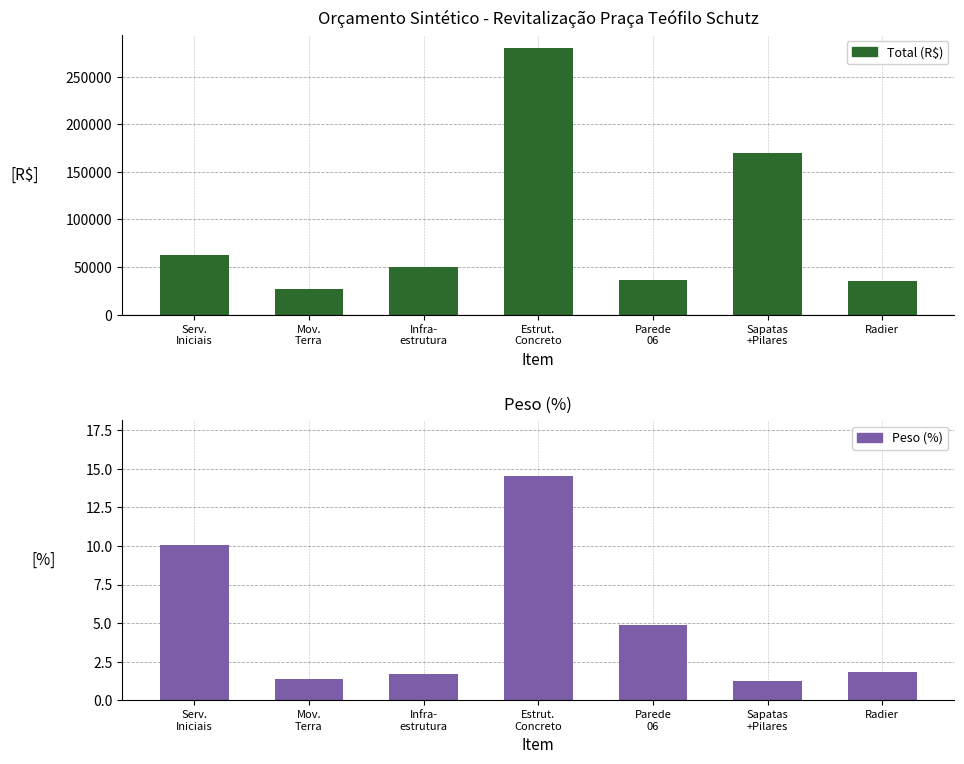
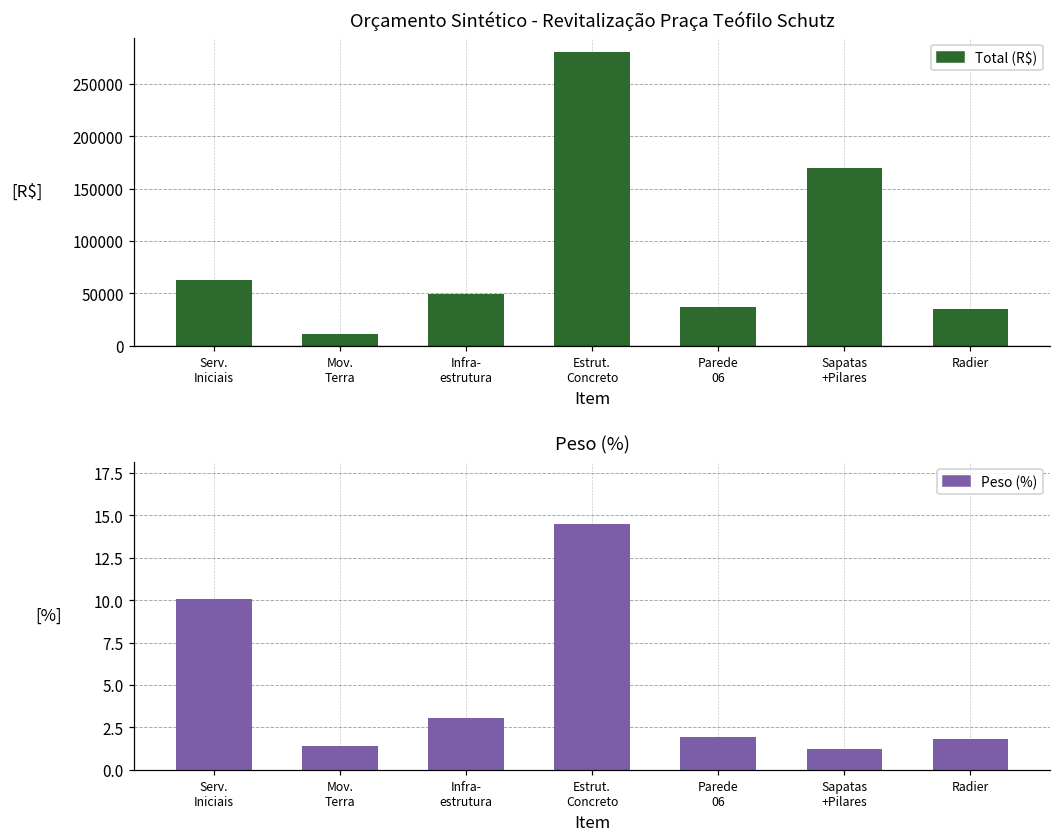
Orçamento Sintético - Revitalização Praça Teófilo Schutz, Mov. Terra: 30000 -> 10000
Peso (%), Infra- estrutura: 1.7 -> 3.1
Peso (%), Parede 06: 4.9 -> 1.9
